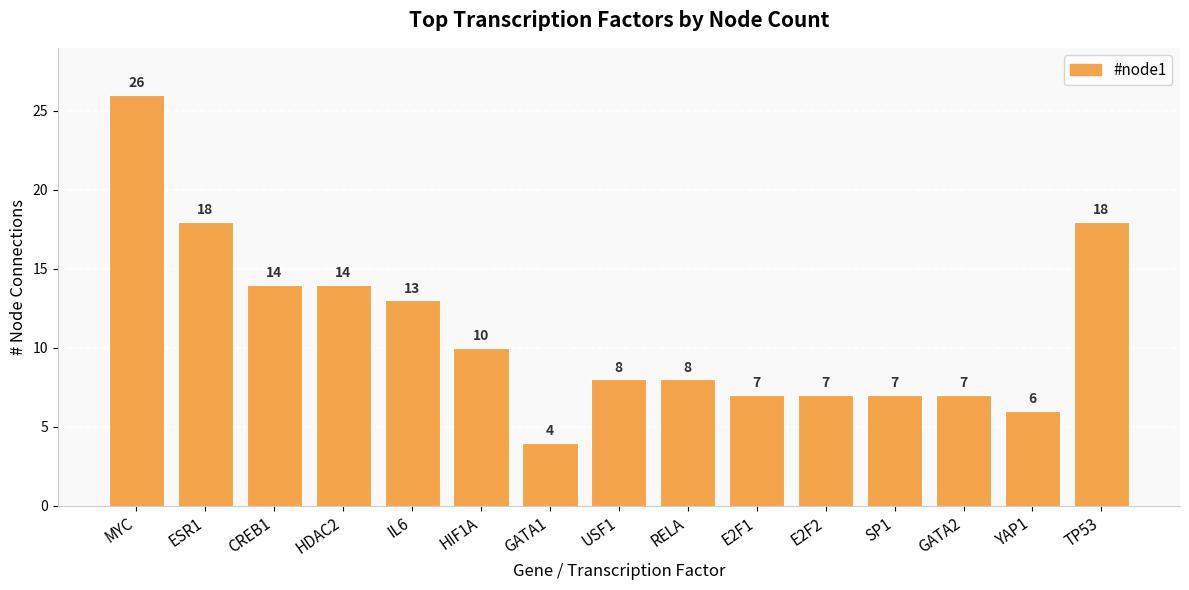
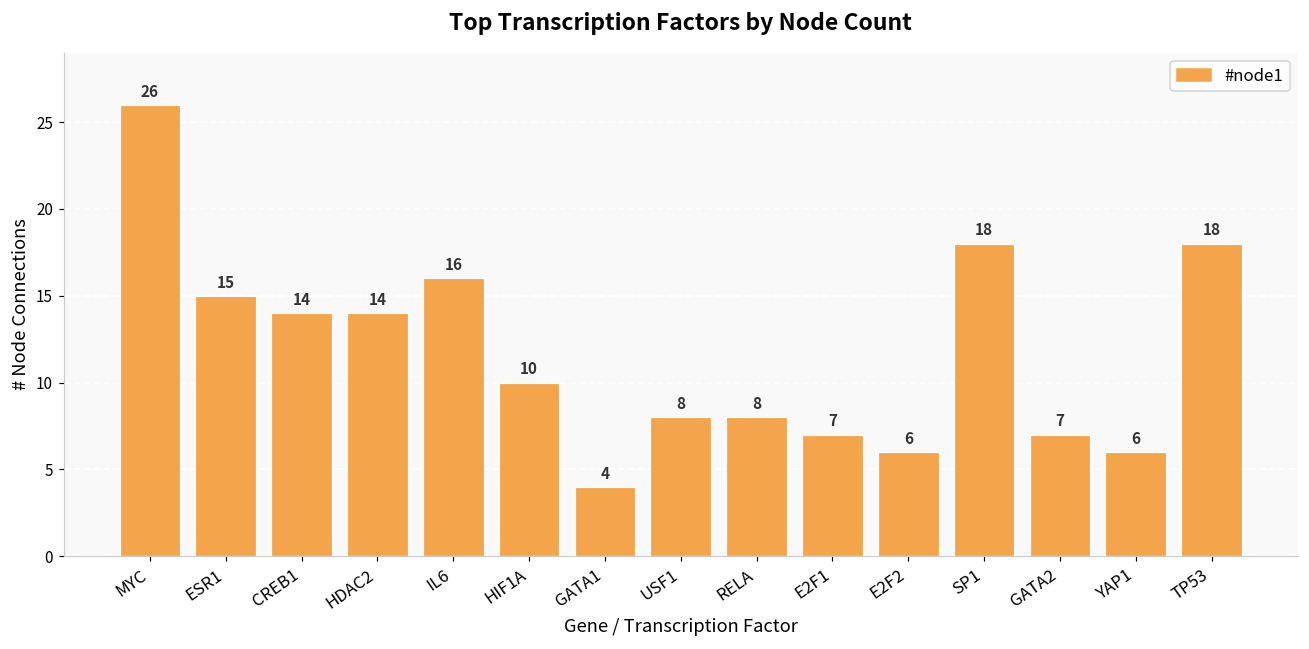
ESR1: 18 -> 15
IL6: 13 -> 16
E2F2: 7 -> 6
SP1: 7 -> 18
